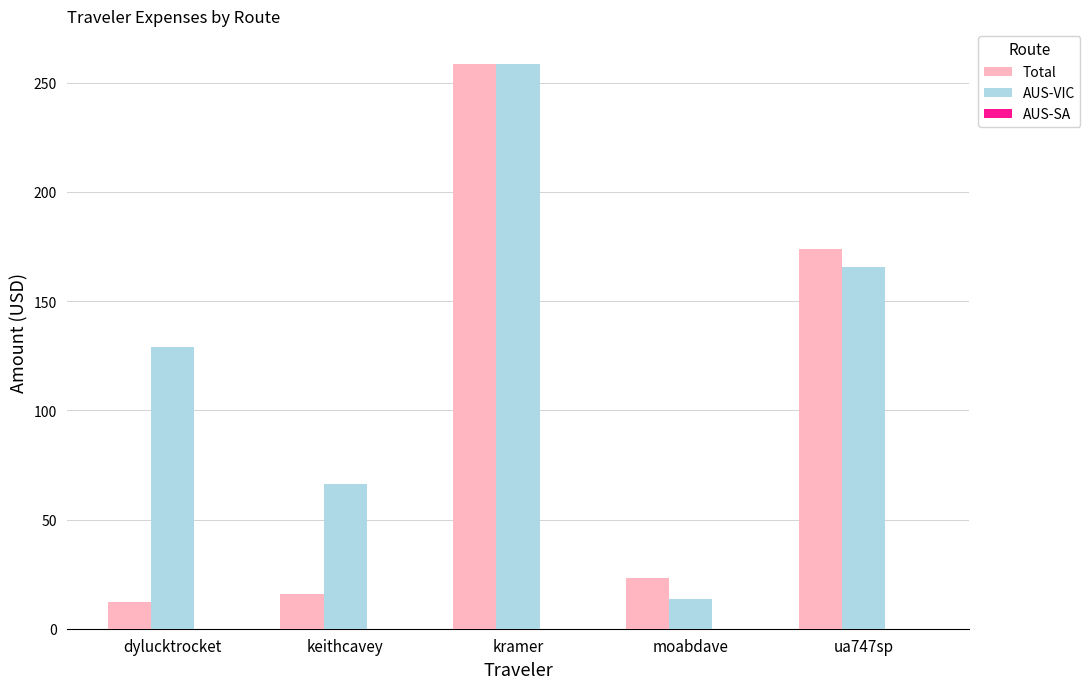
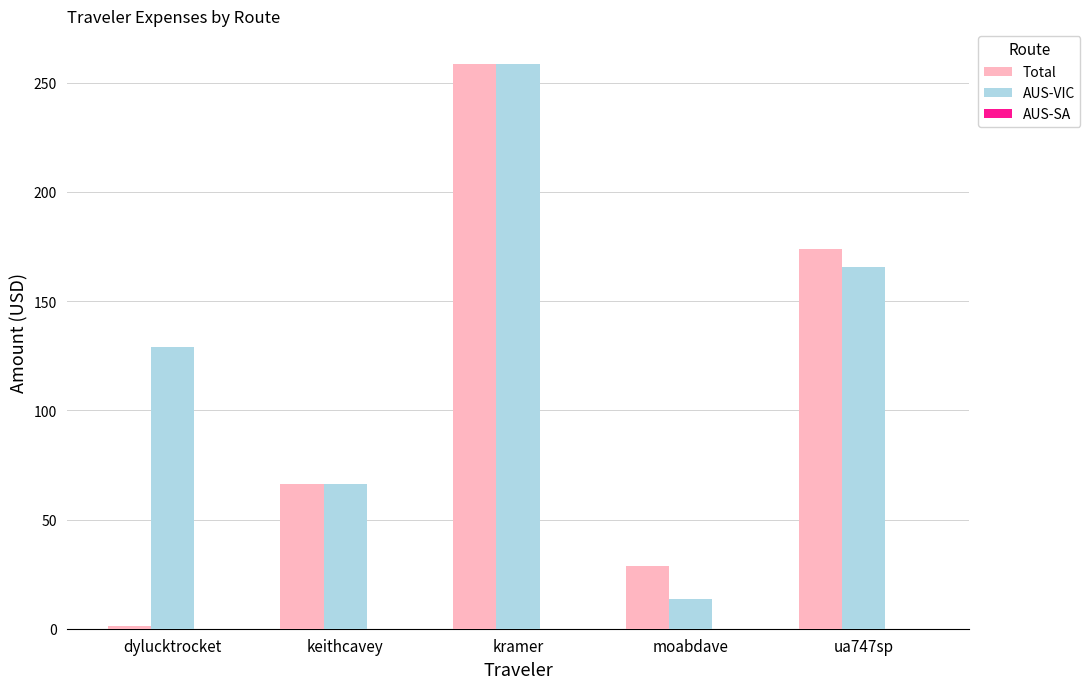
Total, dylucktrocket: 12 -> 1
Total, keithcavey: 16 -> 66
Total, moabdave: 23 -> 29
